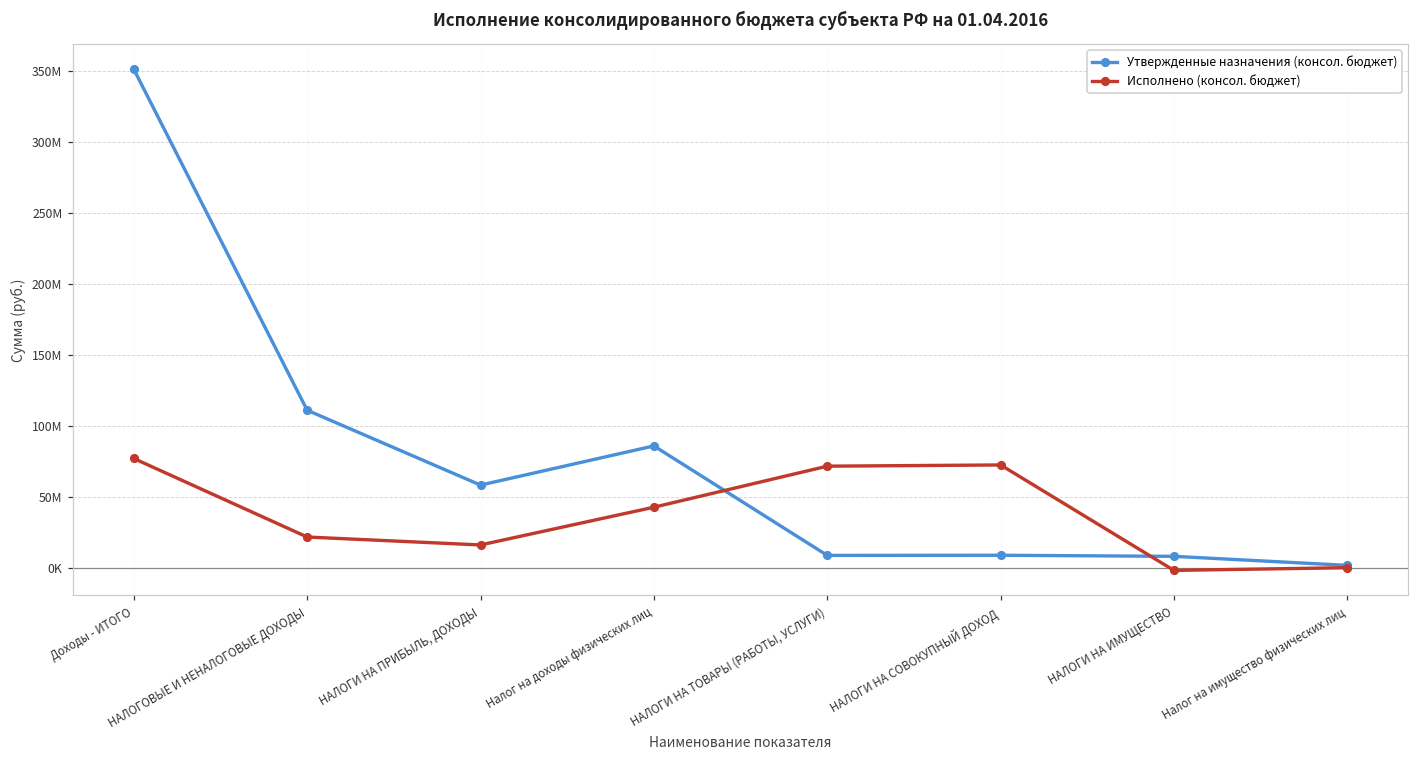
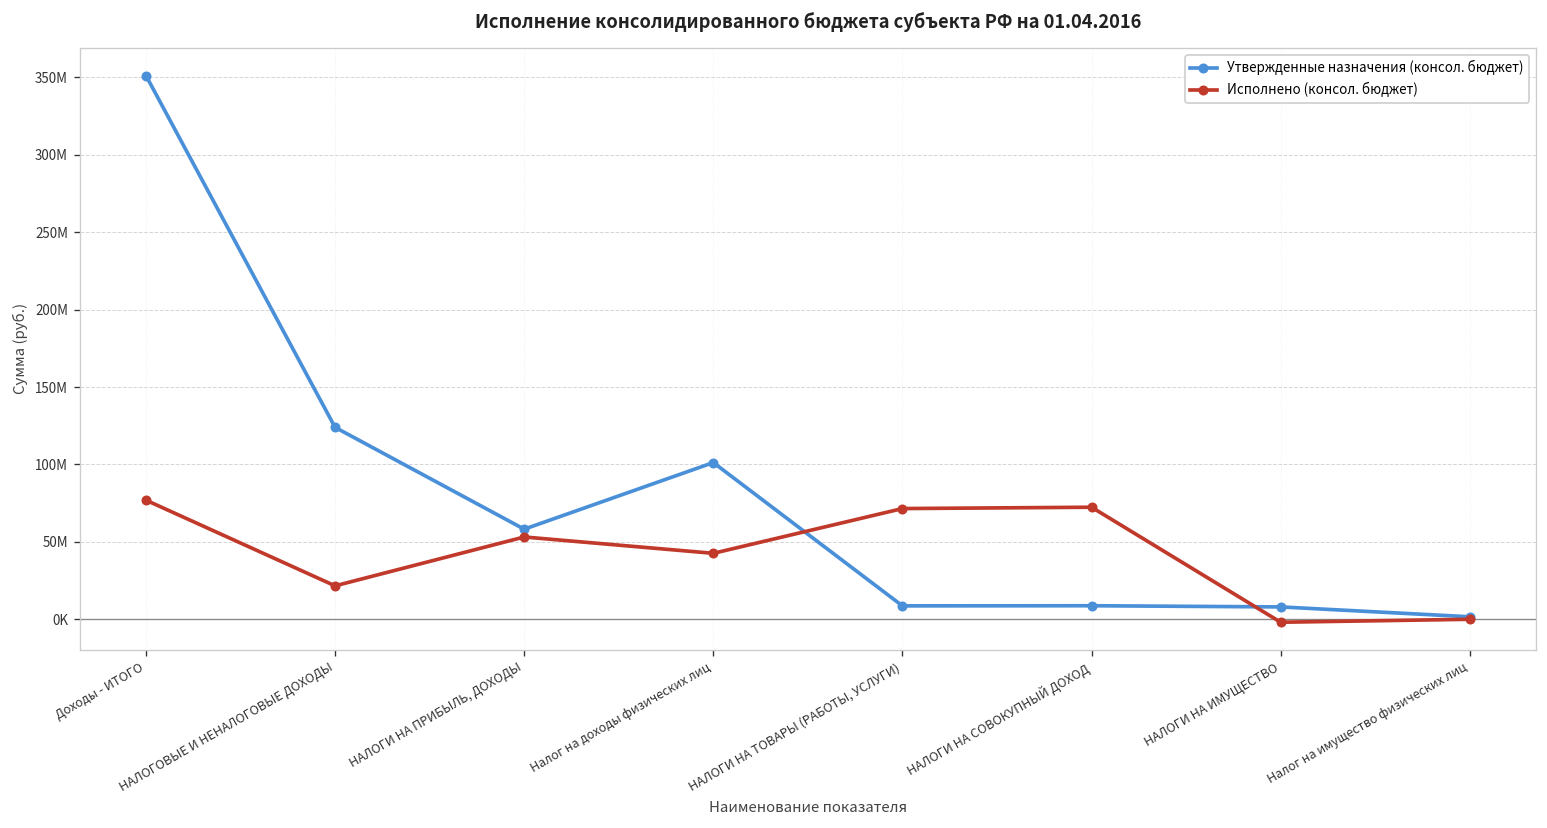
Утвержденные назначения (консол. бюджет), НАЛОГОВЫЕ И НЕНАЛОГОВЫЕ ДОХОДЫ: 111000000 -> 124000000
Исполнено (консол. бюджет), НАЛОГИ НА ПРИБЫЛЬ, ДОХОДЫ: 16000000 -> 53000000
Утвержденные назначения (консол. бюджет), Налог на доходы физических лиц: 86000000 -> 101000000
